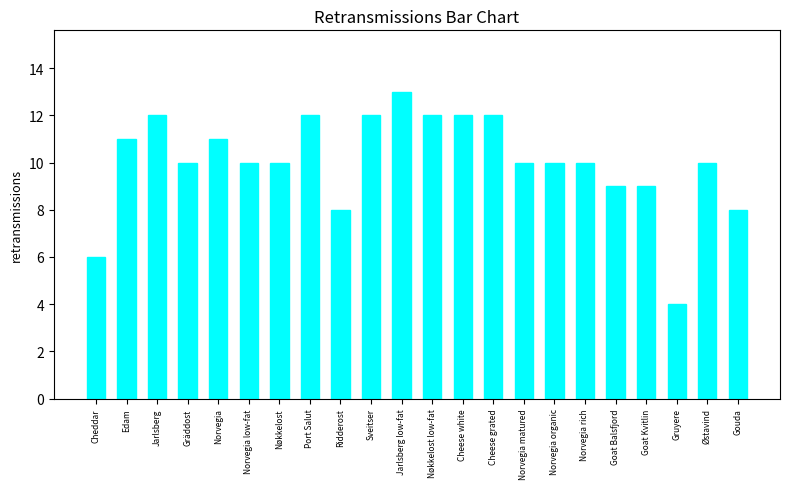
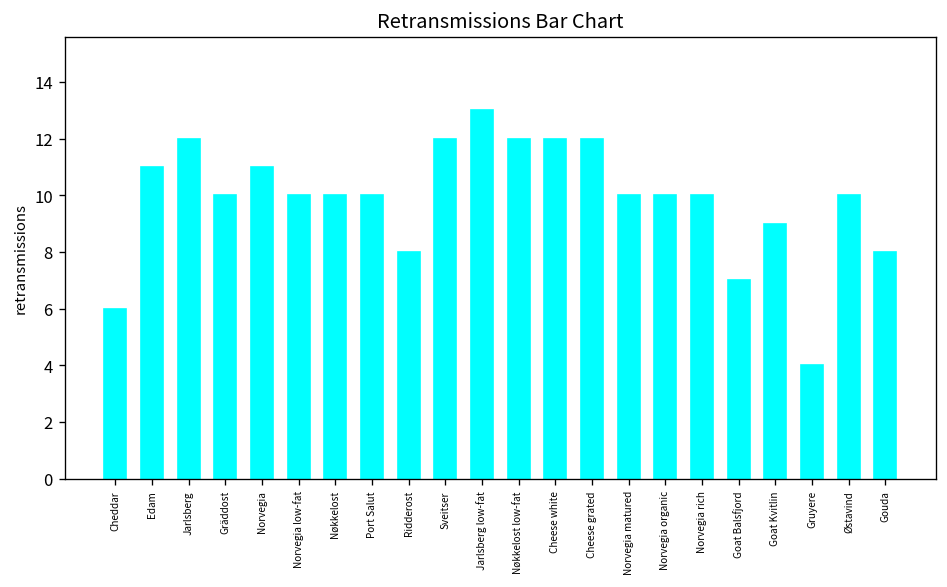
Port Salut: 12 -> 10
Goat Balsfjord: 9 -> 7
